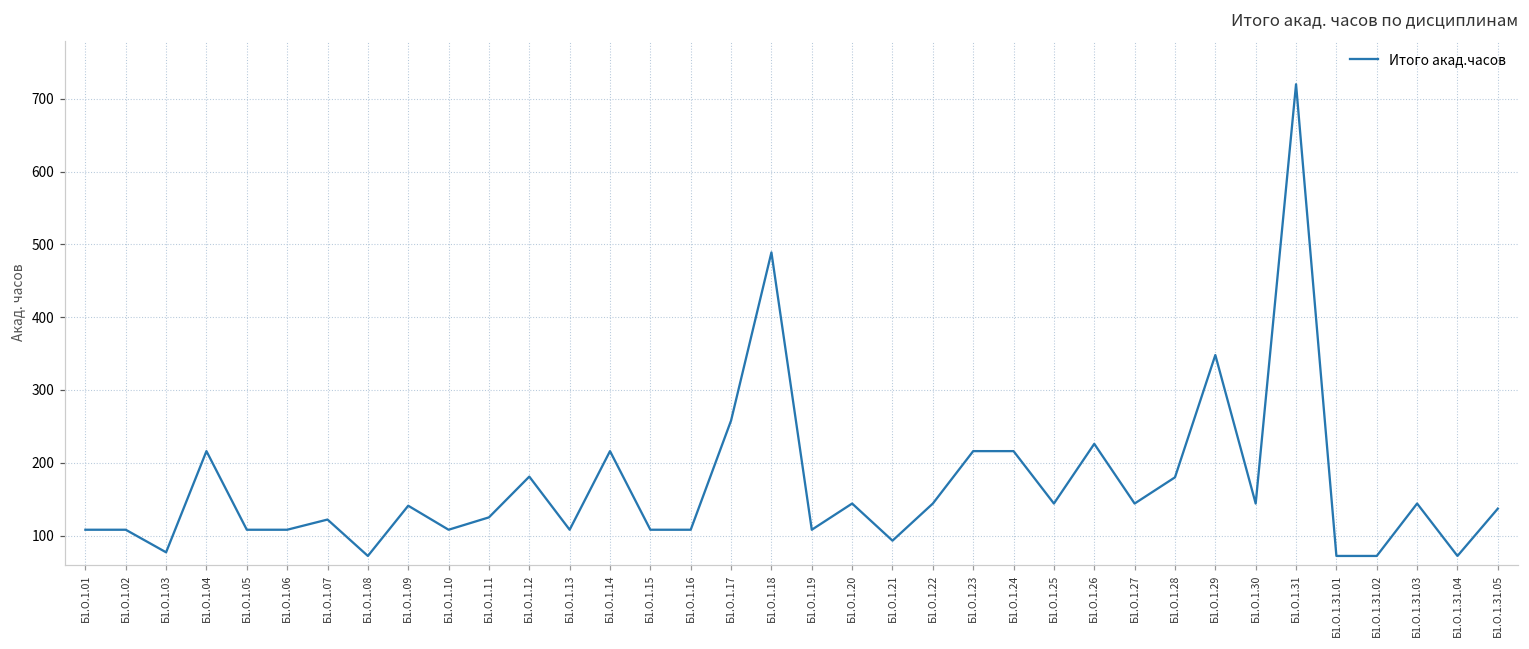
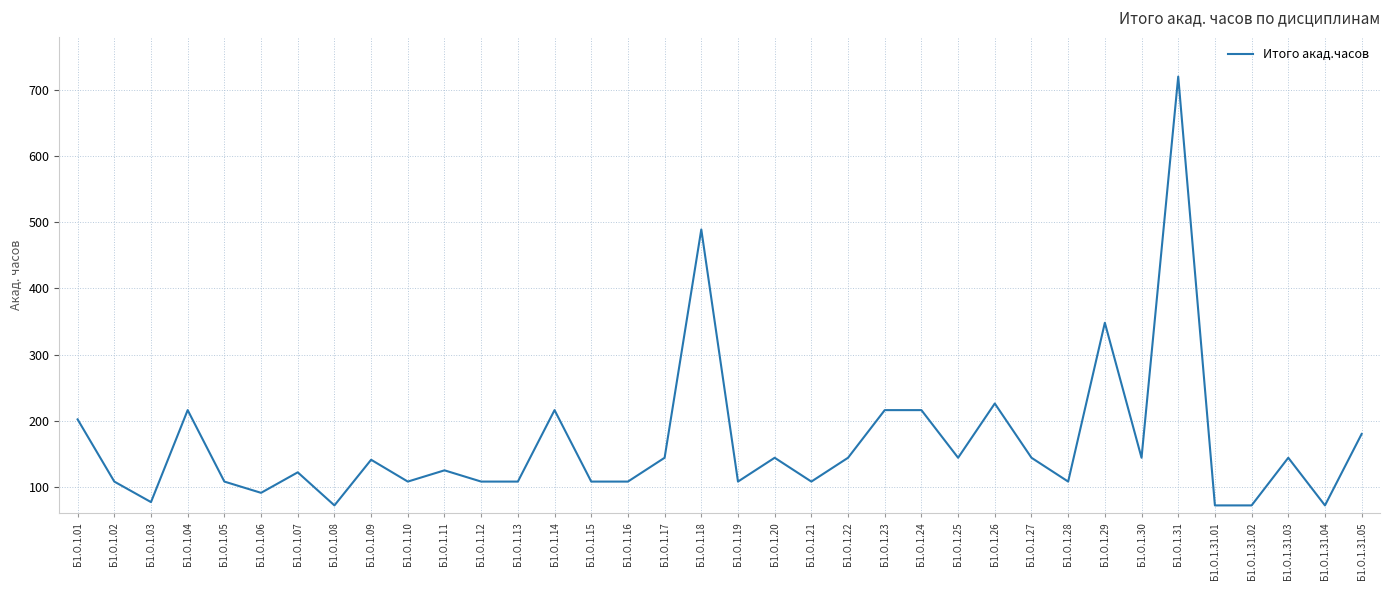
Б1.О.1.01: 110 -> 200
Б1.О.1.06: 110 -> 90
Б1.О.1.12: 180 -> 110
Б1.О.1.17: 260 -> 140
Б1.О.1.21: 90 -> 110
Б1.О.1.28: 180 -> 110
Б1.О.1.31.05: 140 -> 180
